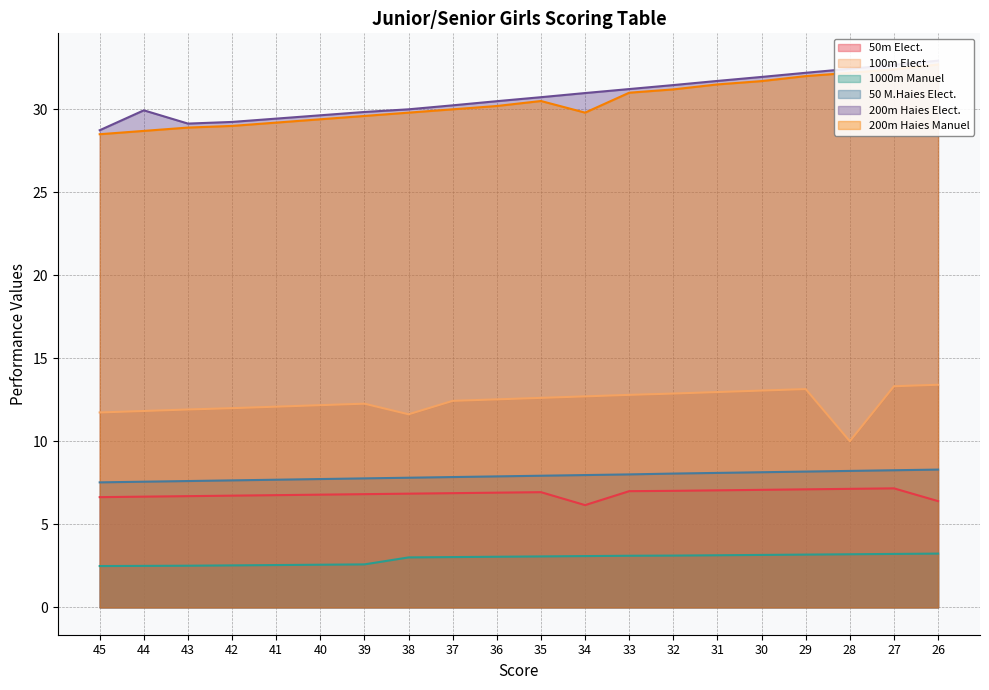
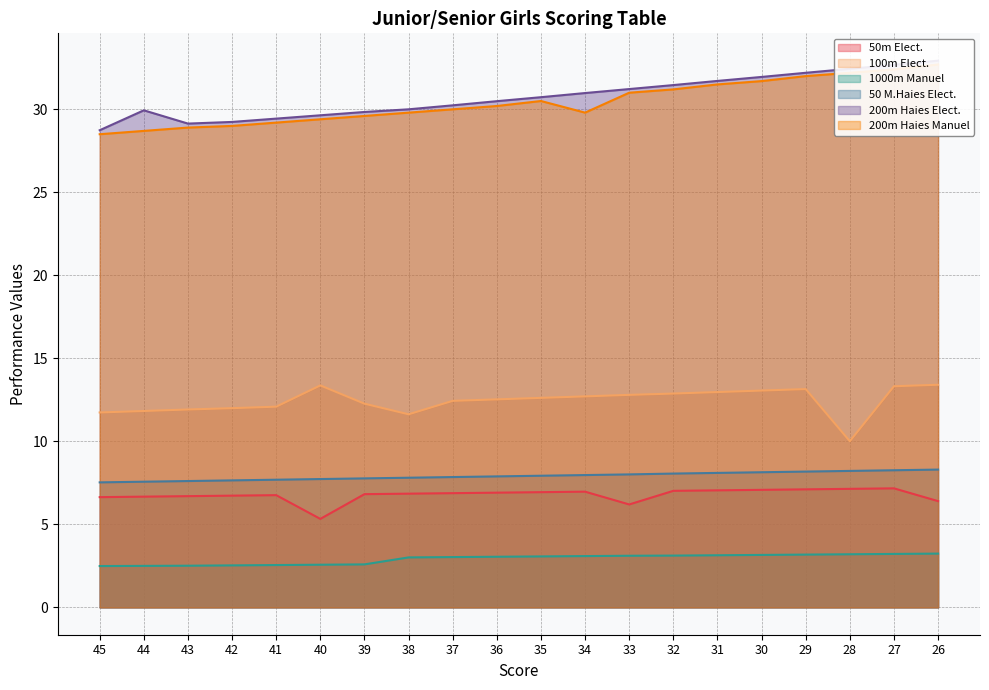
50m Elect., 40: 6.8 -> 5.3
100m Elect., 40: 12.2 -> 13.4
50m Elect., 34: 6.2 -> 7.0
50m Elect., 33: 7.0 -> 6.2
